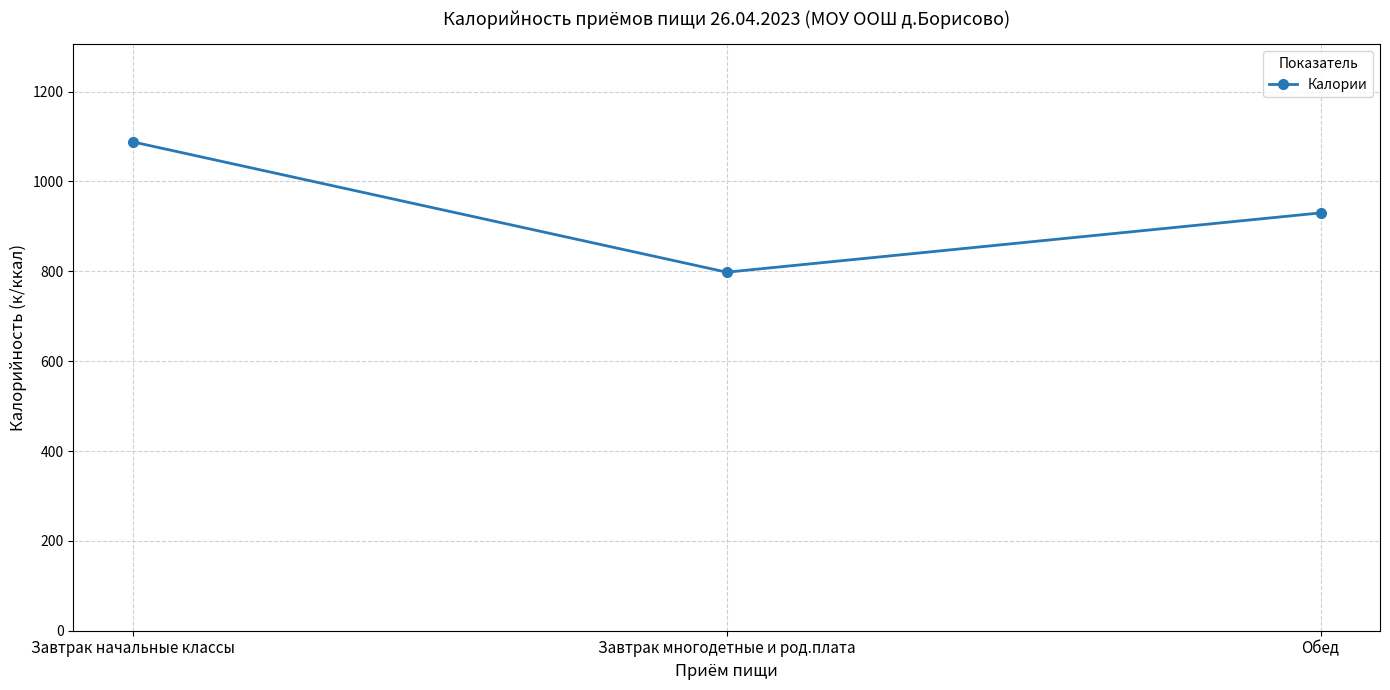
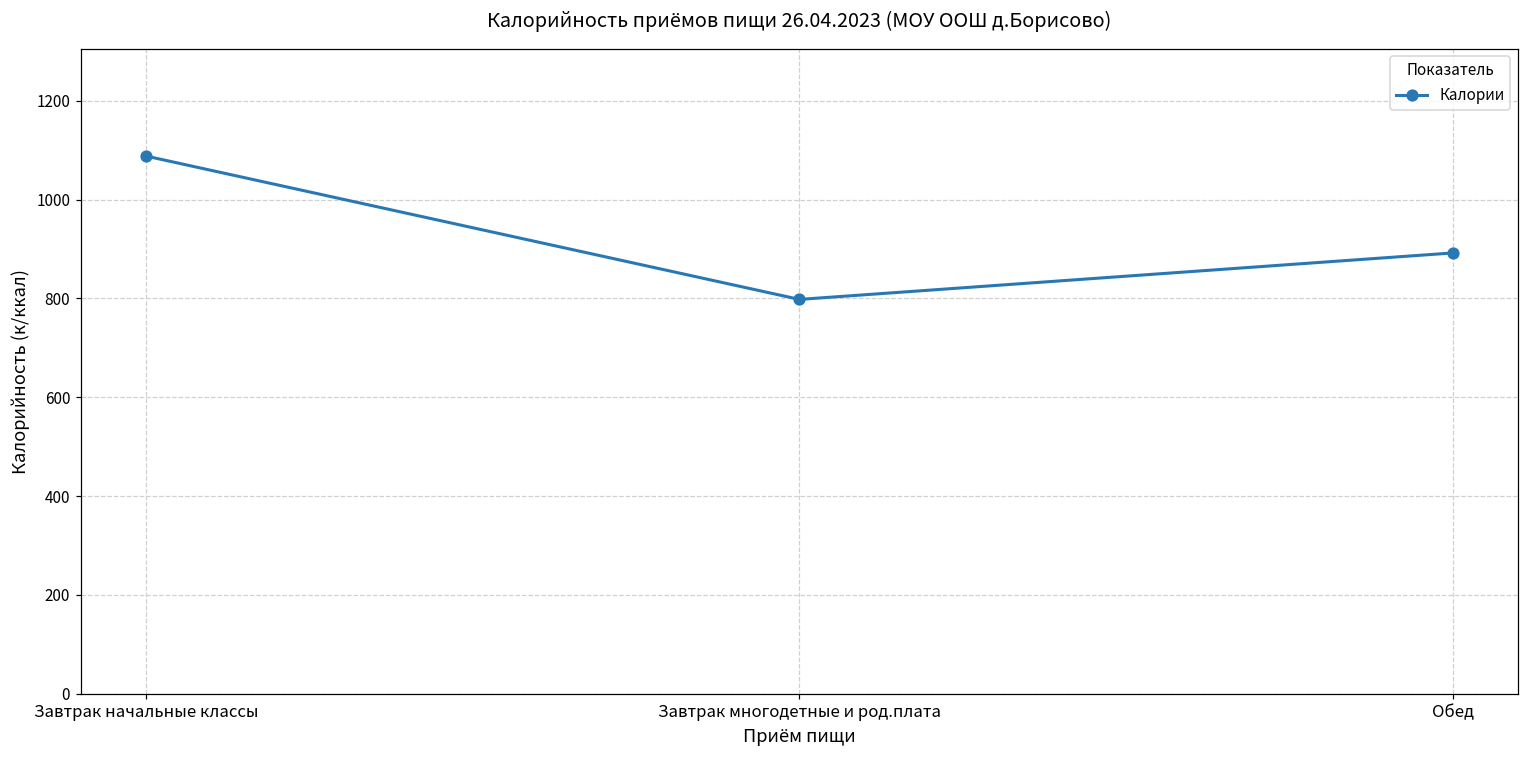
Обед: 930 -> 890
